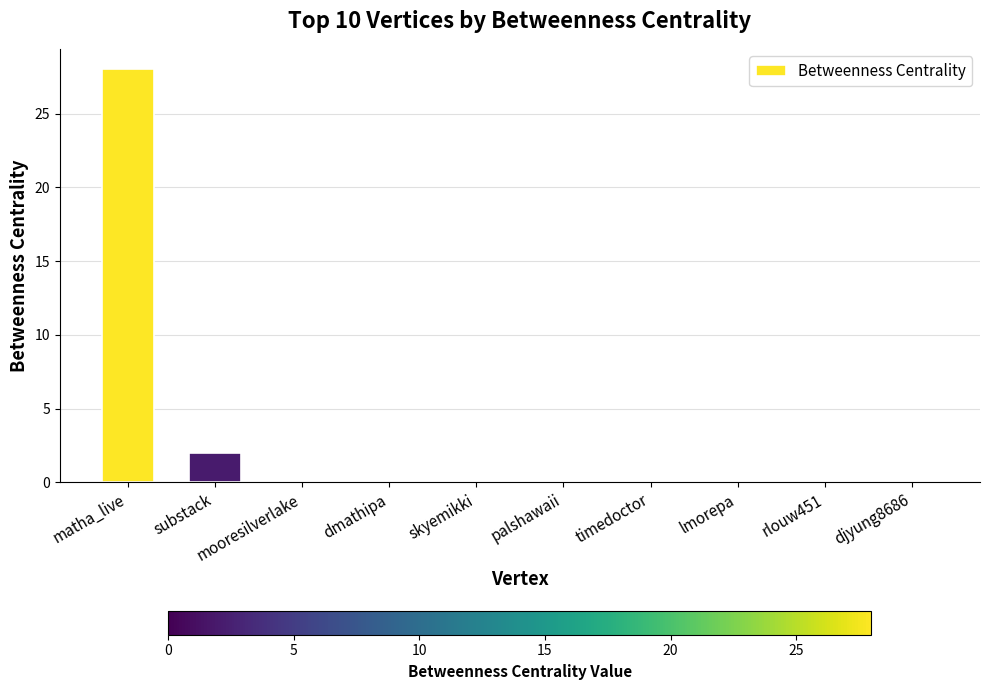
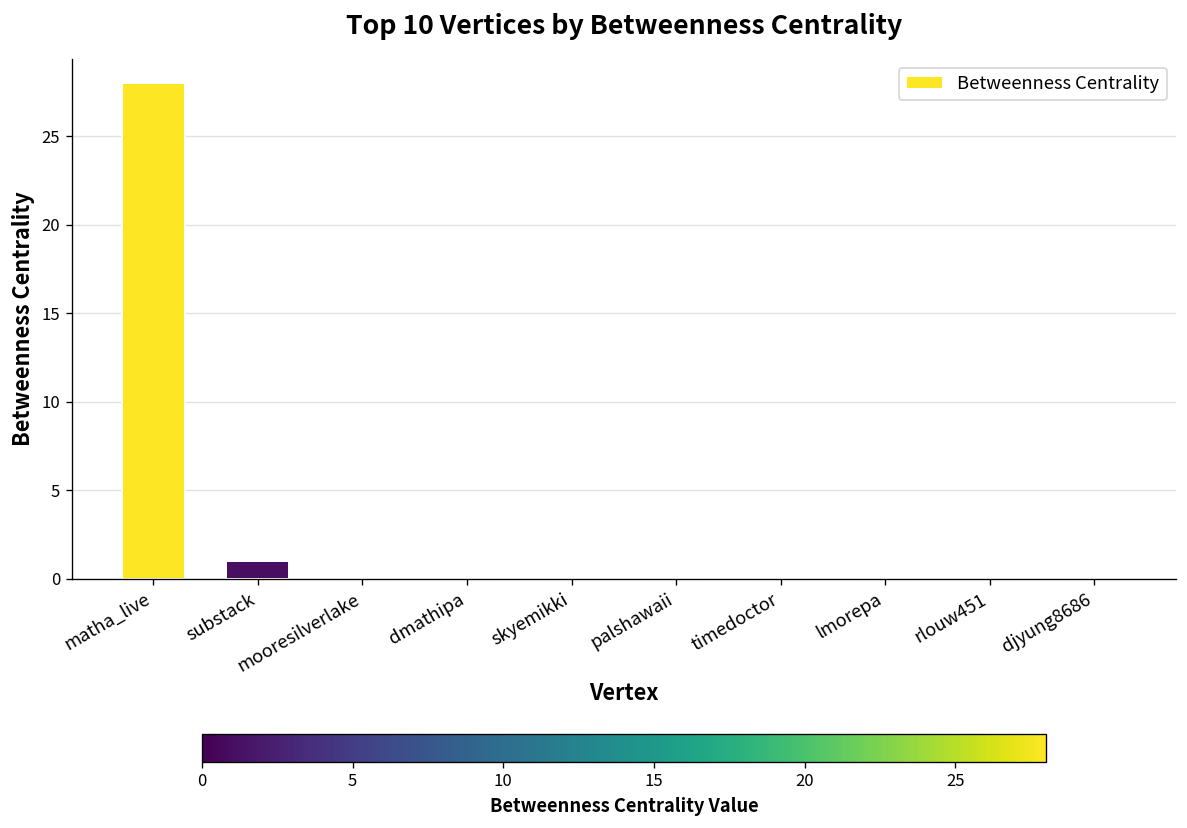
substack: 2 -> 1
